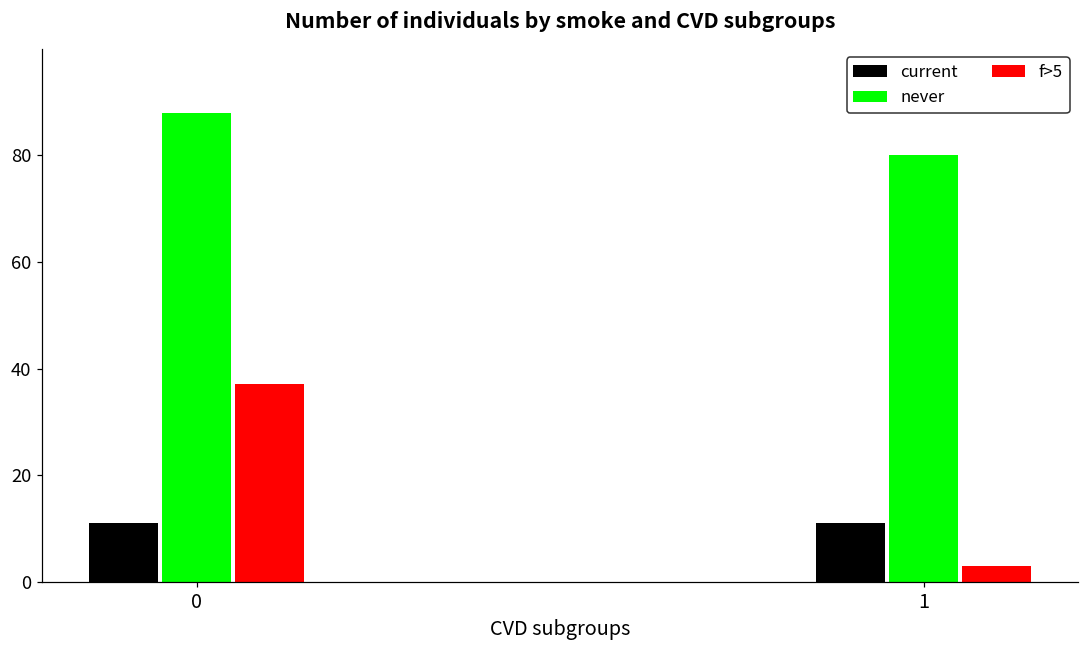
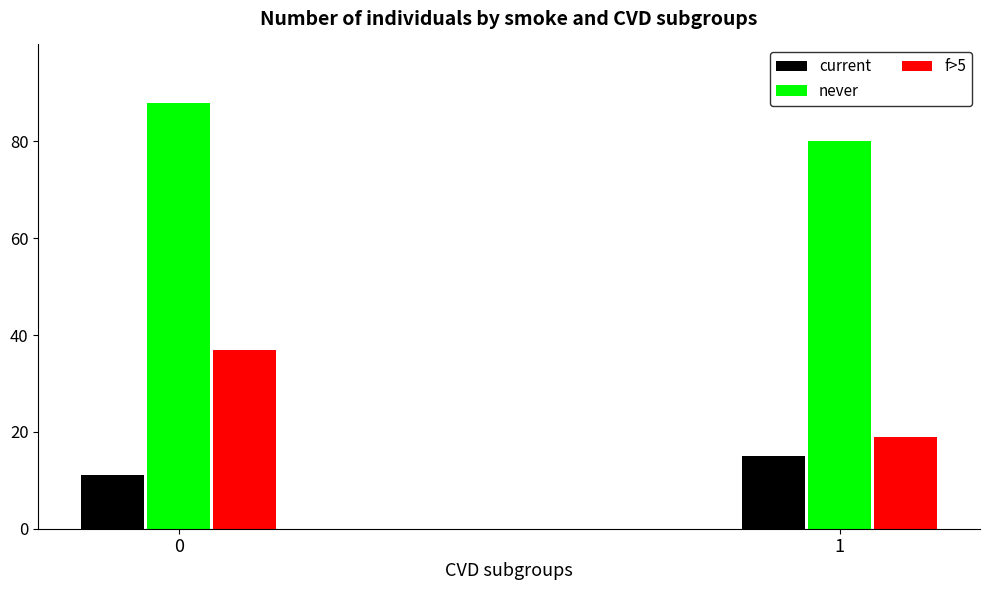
current, 1: 11 -> 15
f>5, 1: 3 -> 19
